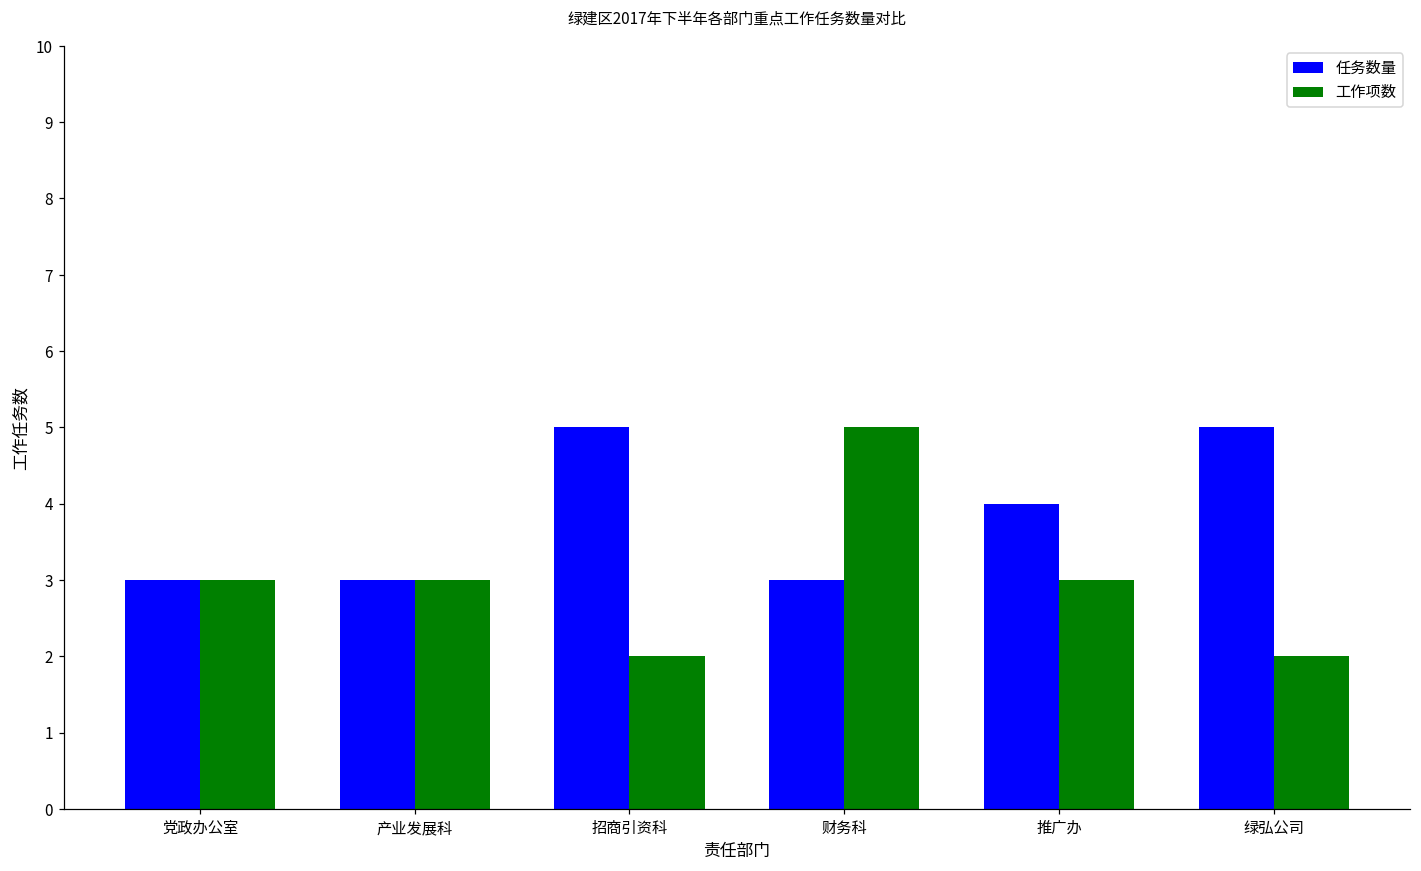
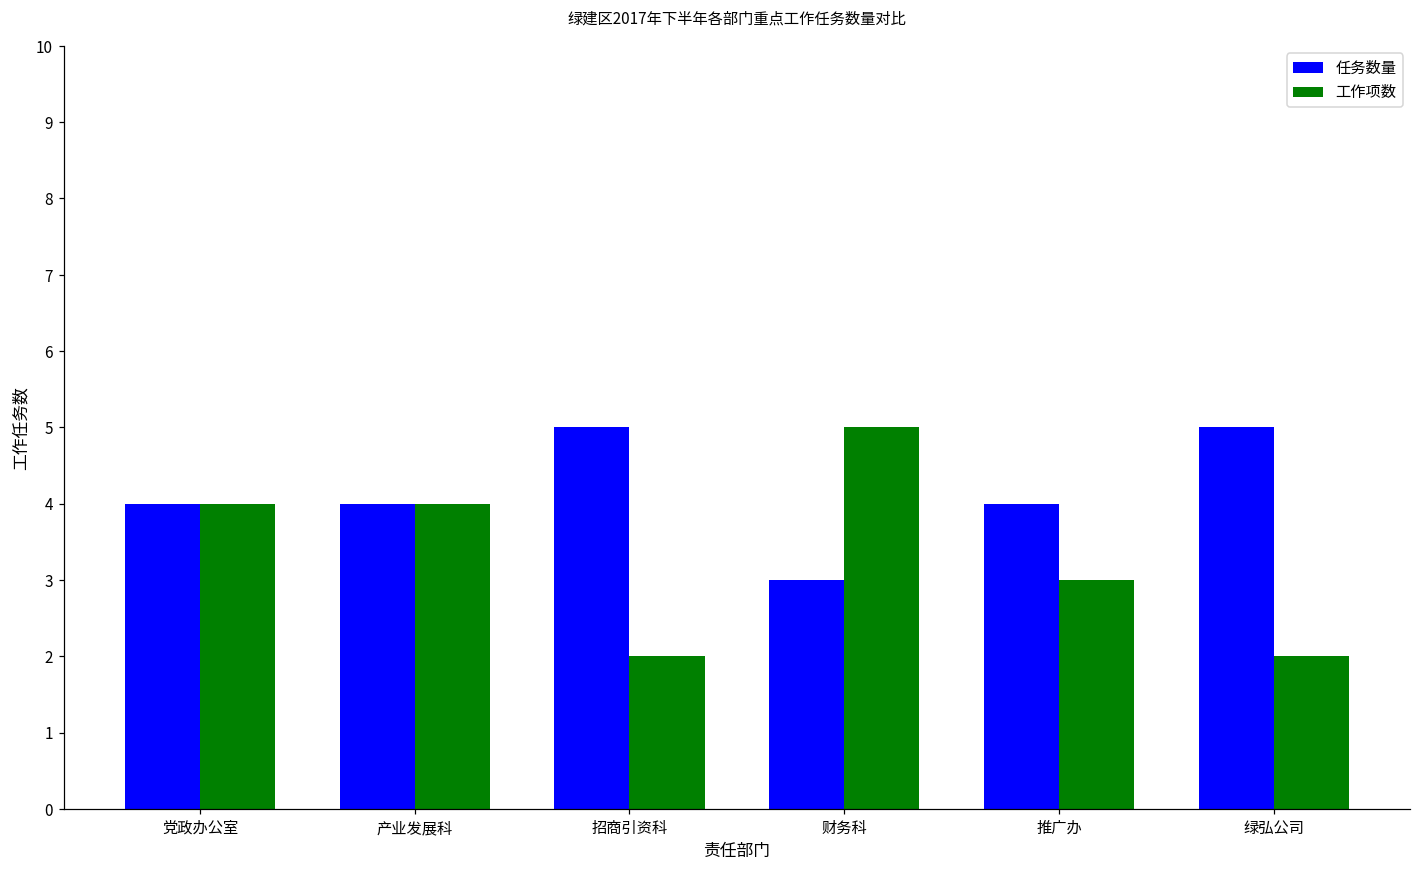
任务数量, 党政办公室: 3 -> 4
工作项数, 党政办公室: 3 -> 4
任务数量, 产业发展科: 3 -> 4
工作项数, 产业发展科: 3 -> 4
